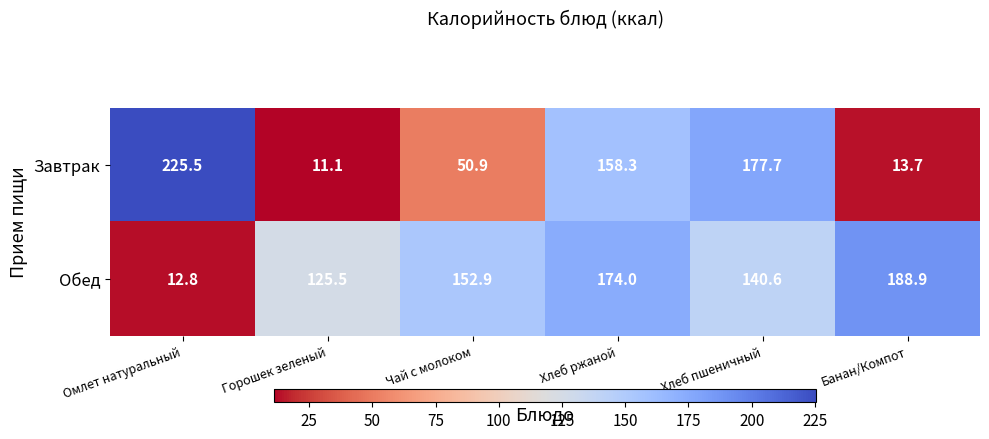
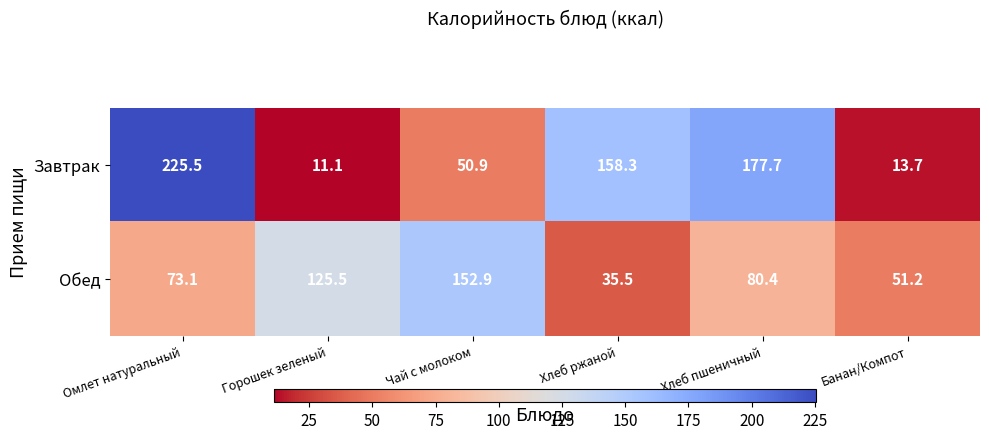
Обед, Омлет натуральный: 12.8 -> 73.1
Обед, Хлеб ржаной: 174.0 -> 35.5
Обед, Хлеб пшеничный: 140.6 -> 80.4
Обед, Банан/Компот: 188.9 -> 51.2
